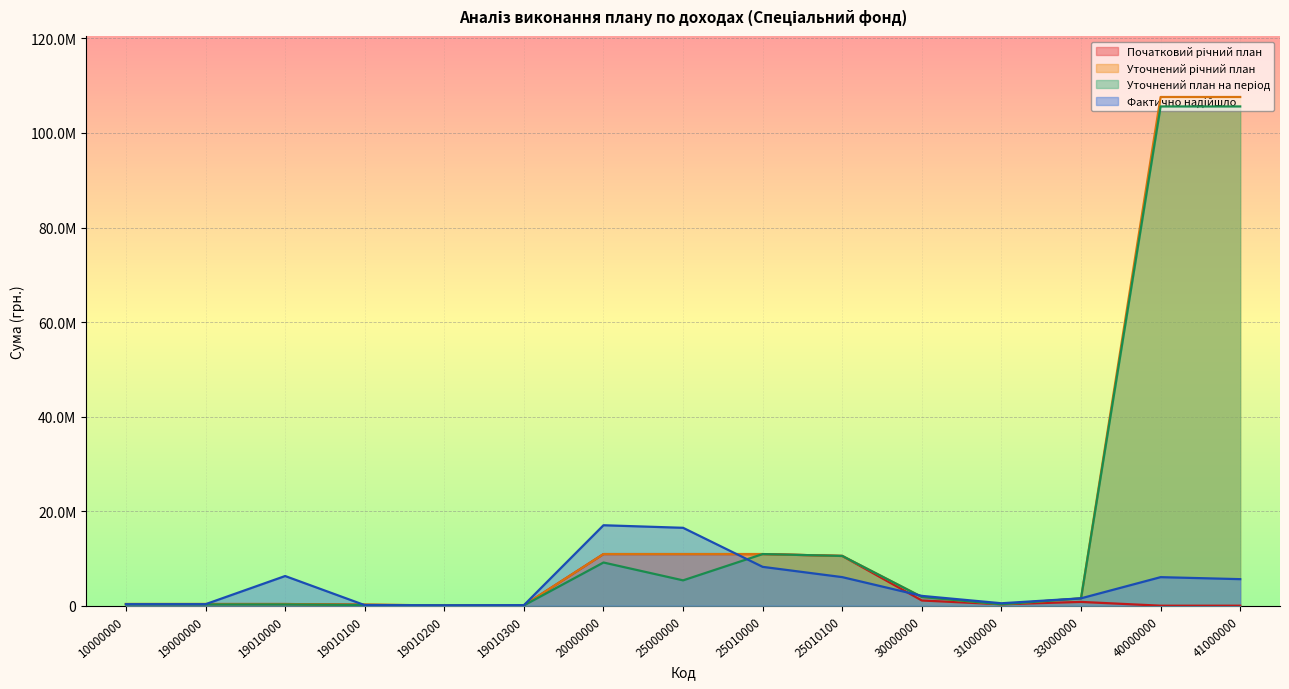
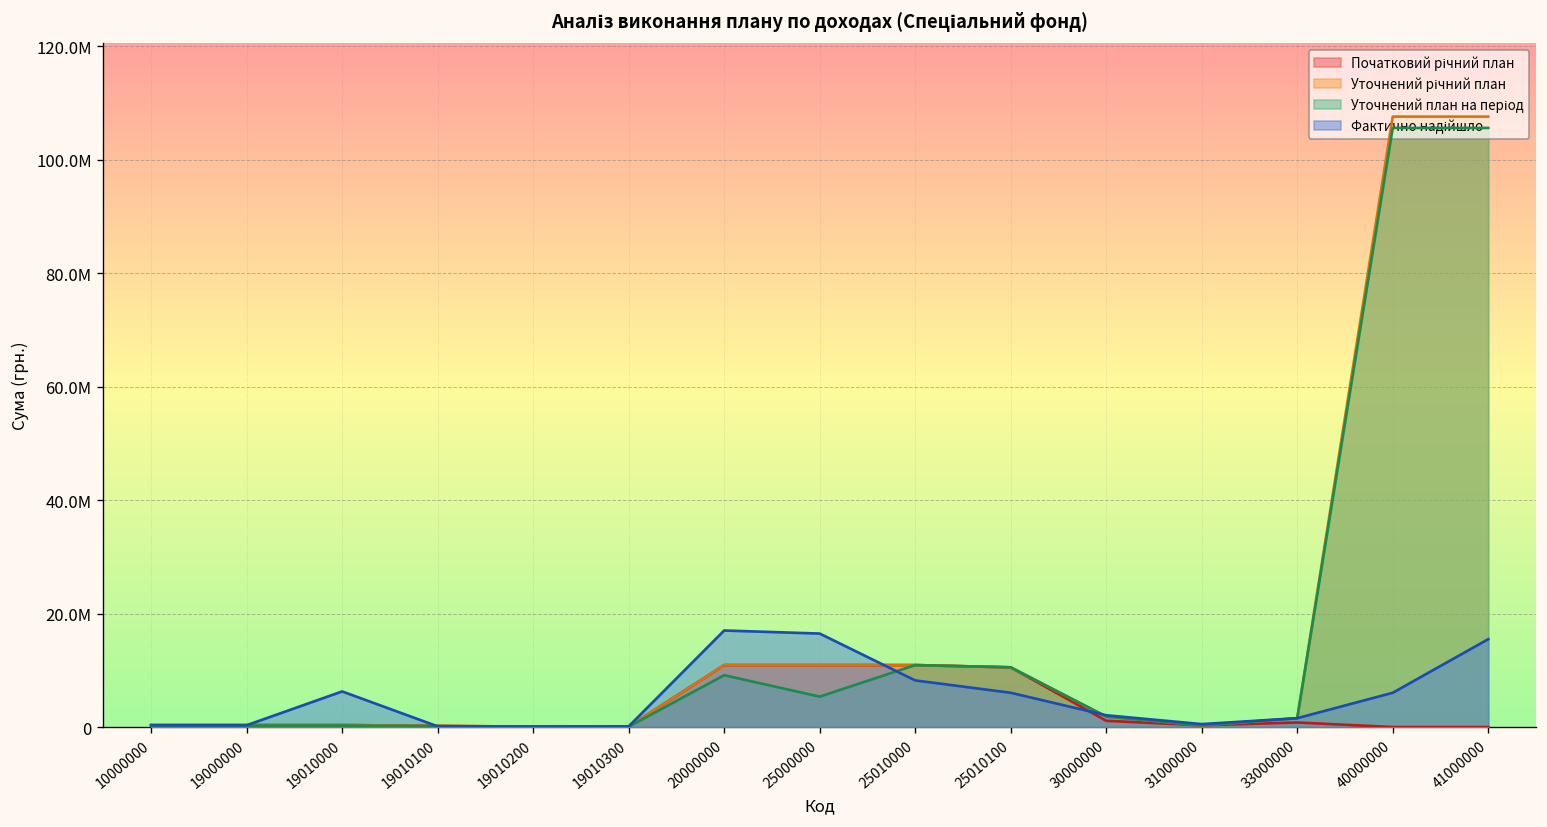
Фактично надійшло, 41000000: 6000000 -> 15000000
